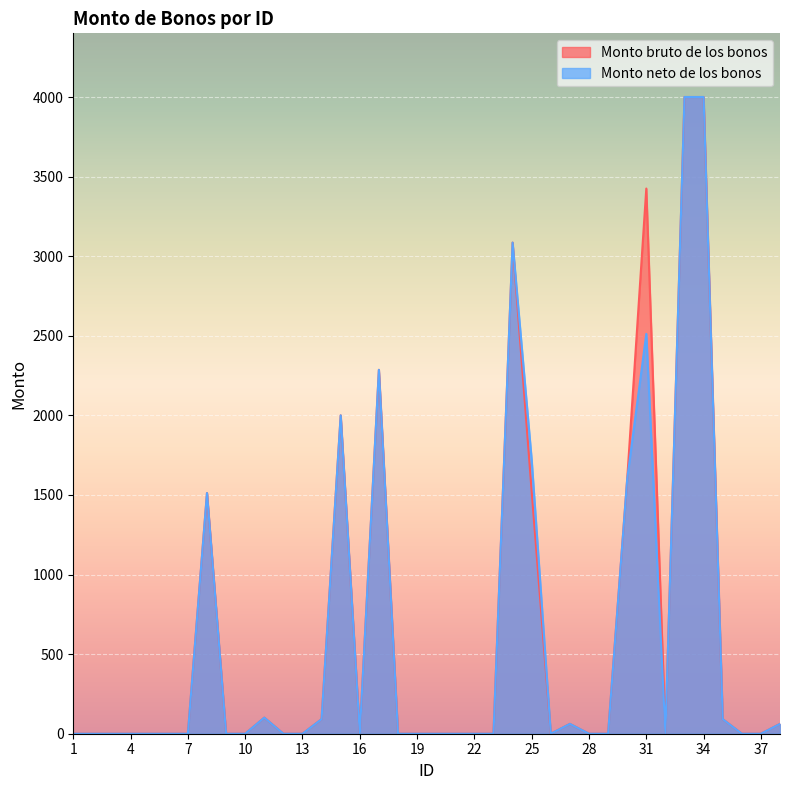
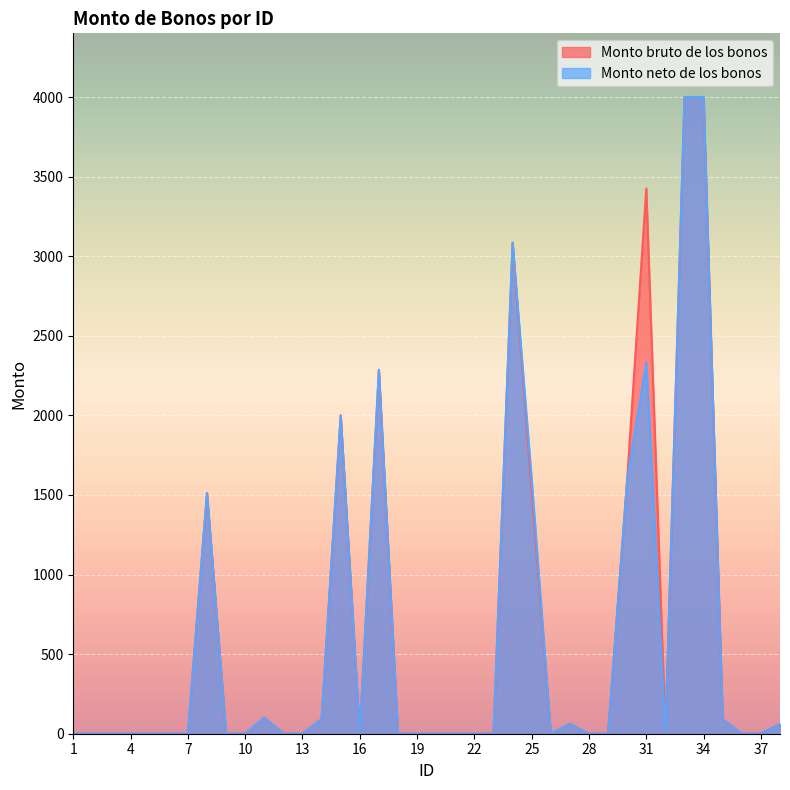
Monto neto de los bonos, 25: 1720 -> 1600
Monto neto de los bonos, 31: 2510 -> 2330
